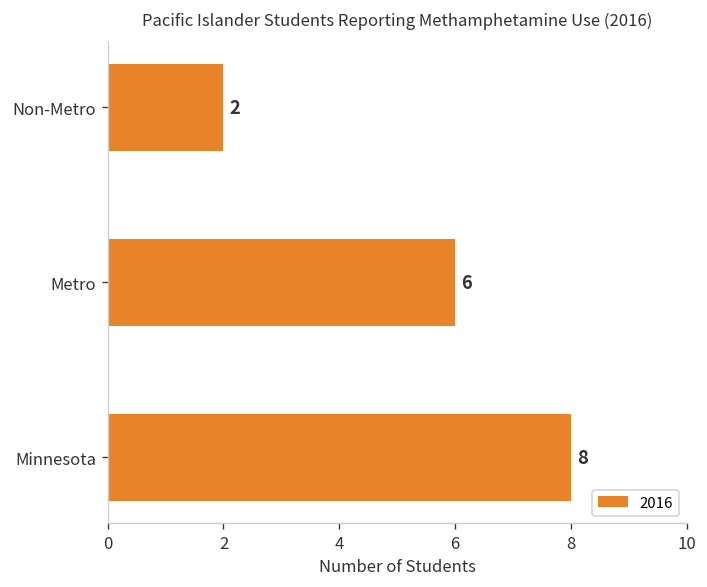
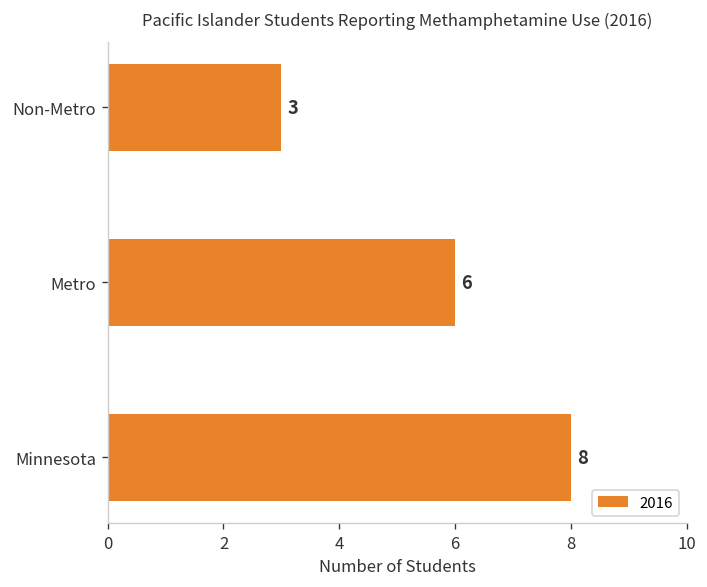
Non-Metro: 2 -> 3
